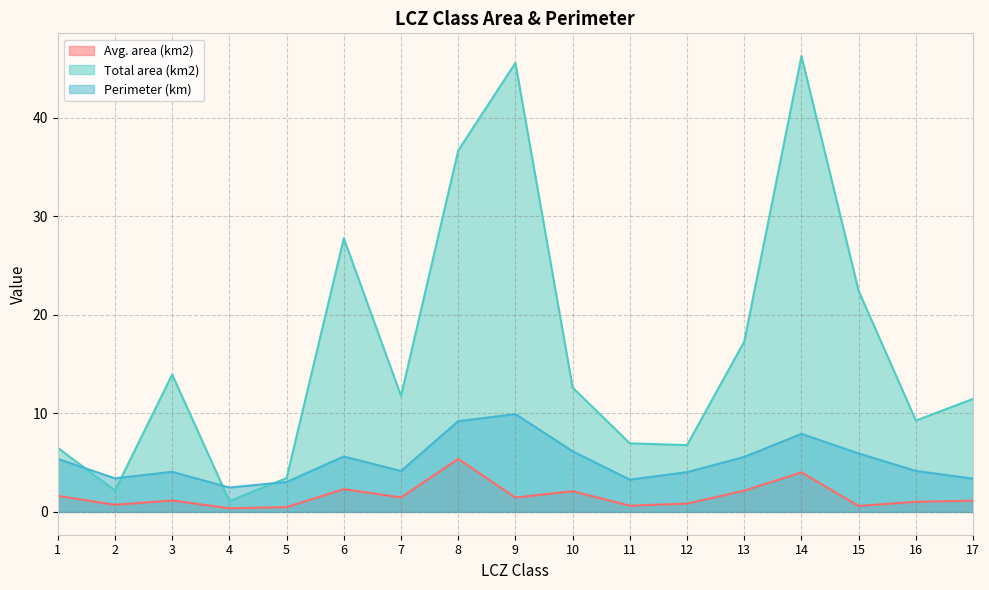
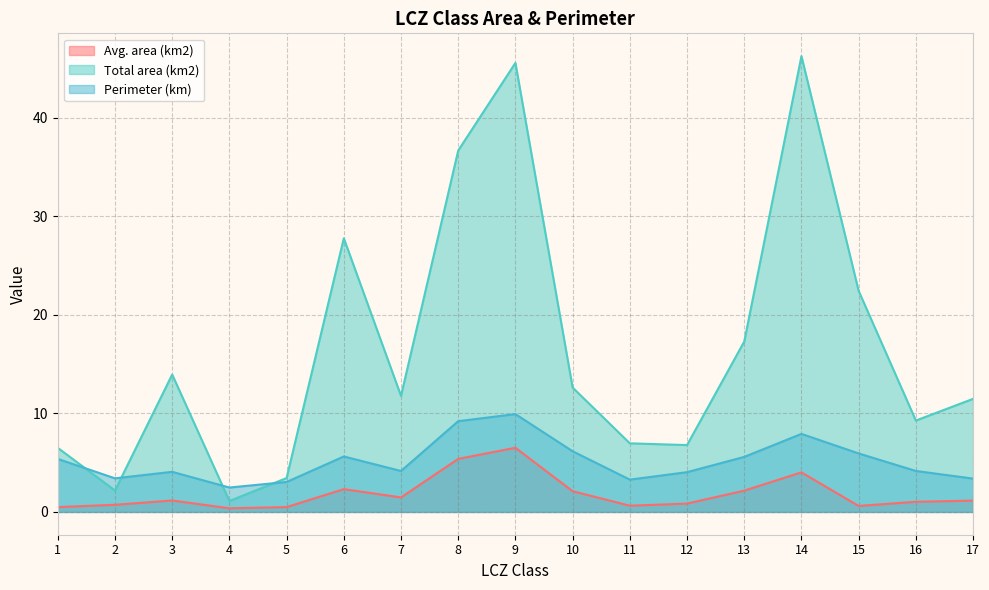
Avg. area (km2), 1: 2 -> 0
Avg. area (km2), 9: 1 -> 7
